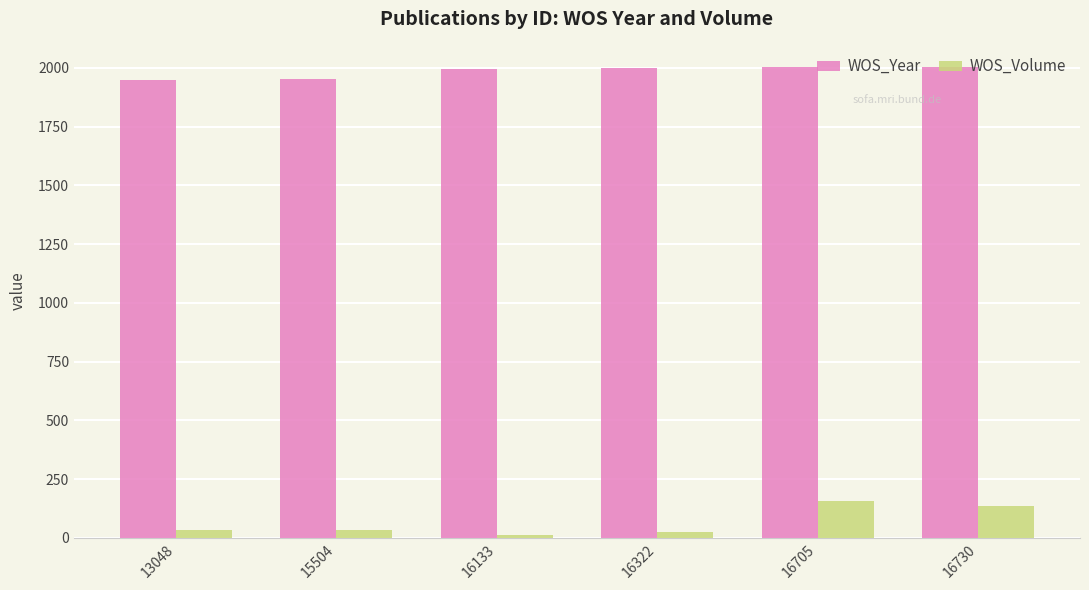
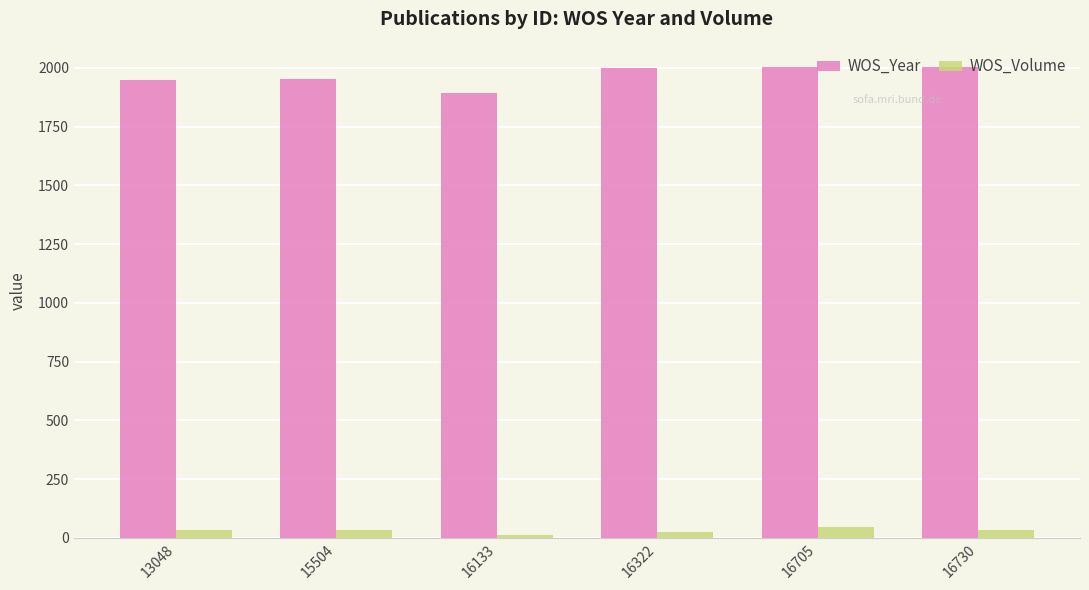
WOS_Year, 16133: 2000 -> 1890
WOS_Volume, 16705: 160 -> 50
WOS_Volume, 16730: 140 -> 30
